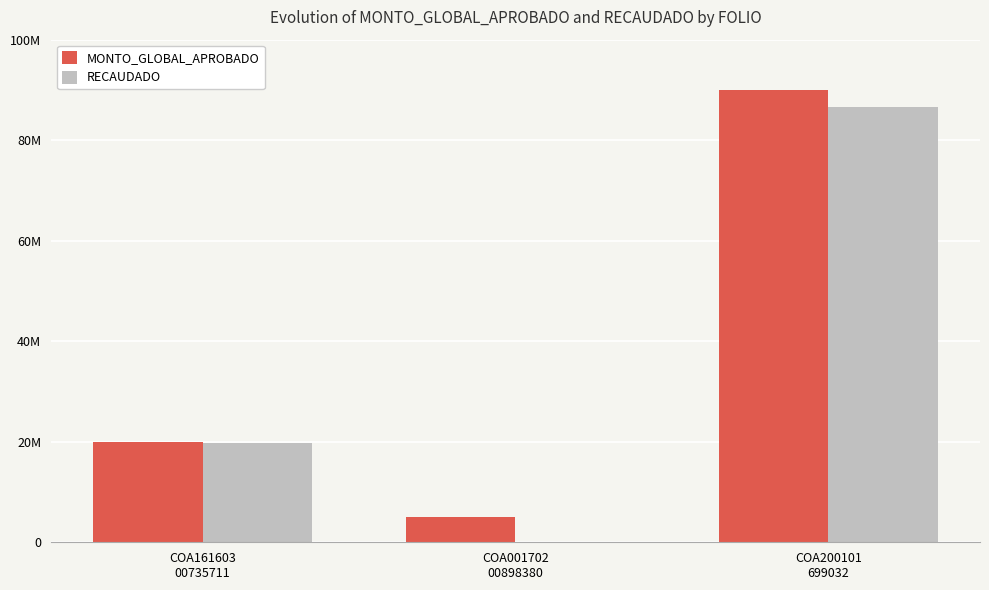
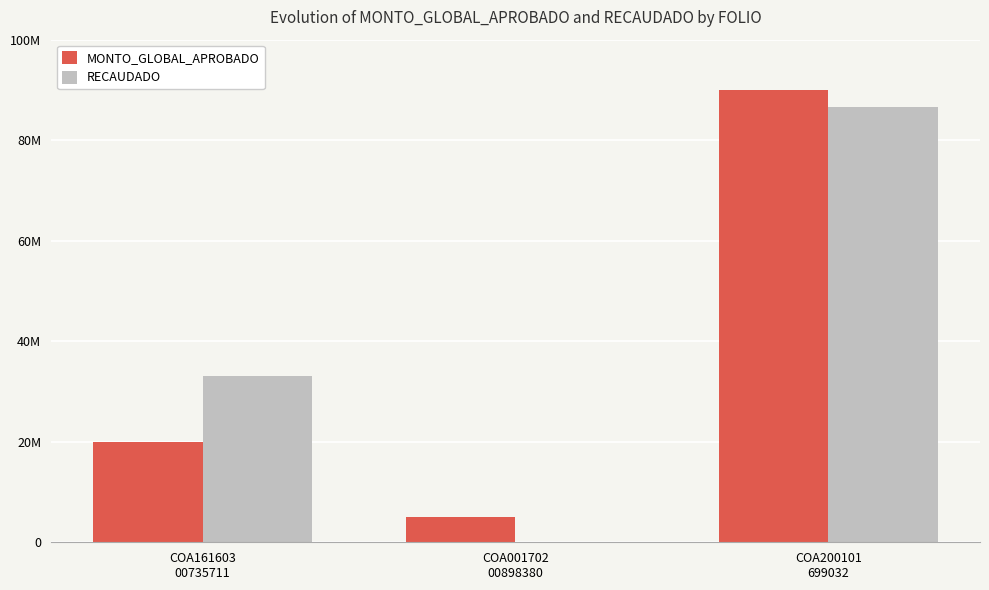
RECAUDADO, COA161603 00735711: 20000000 -> 33000000
